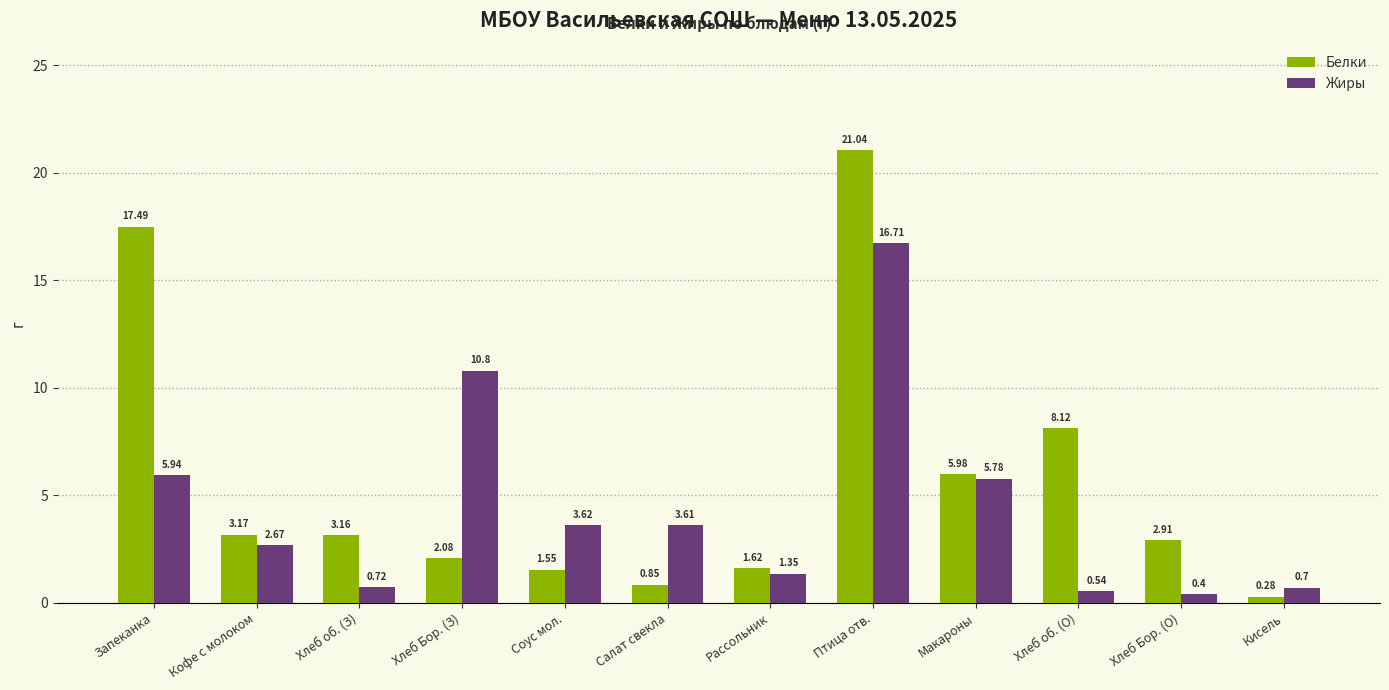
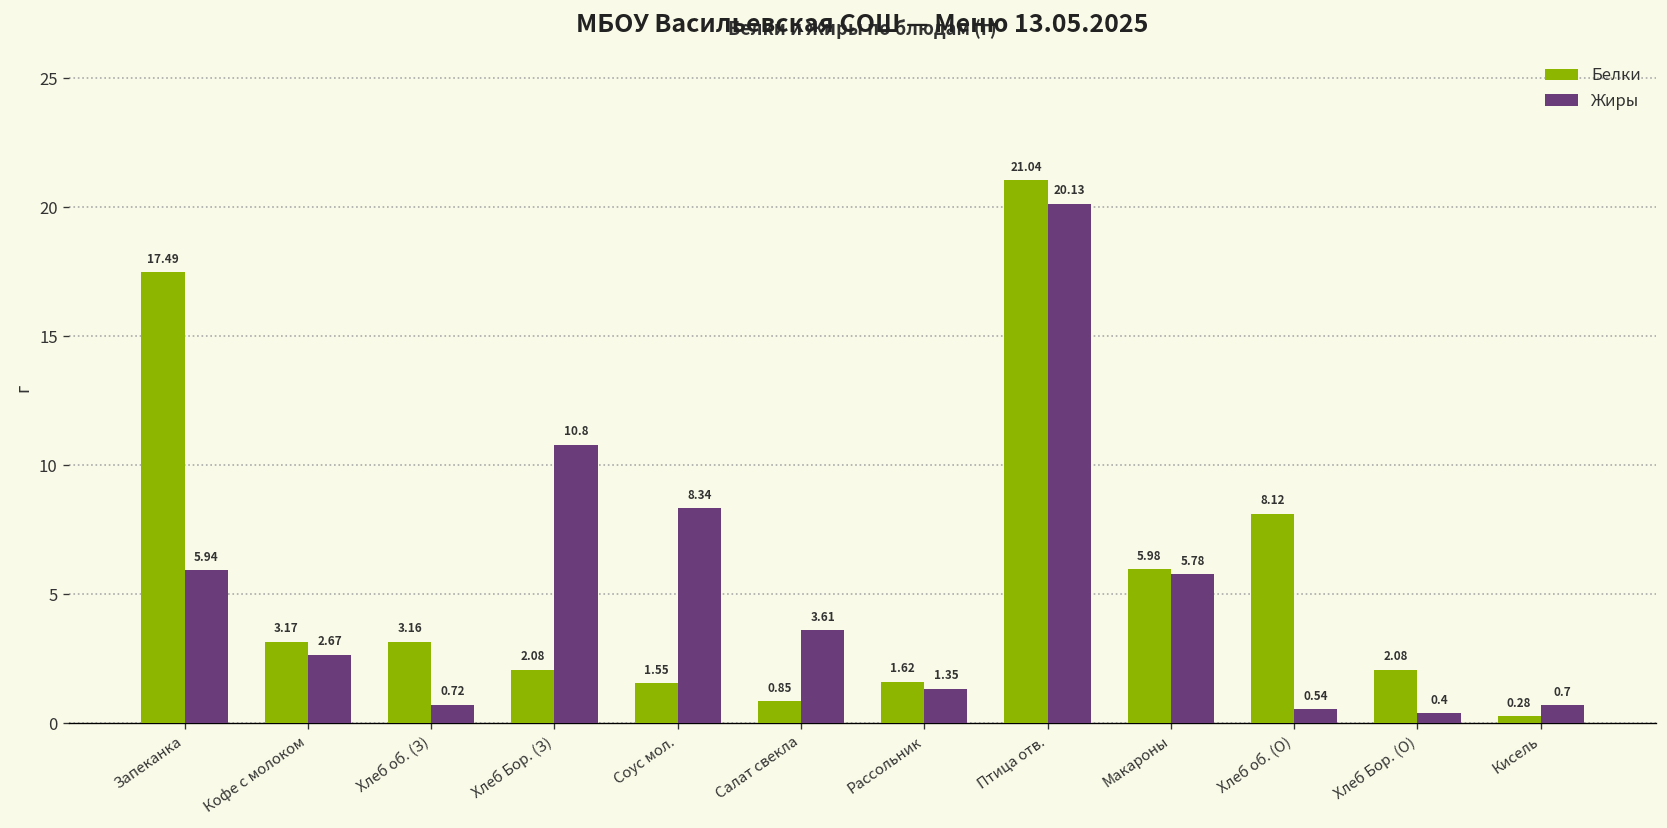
Жиры, Соус мол.: 3.62 -> 8.34
Жиры, Птица отв.: 16.71 -> 20.13
Белки, Хлеб Бор. (О): 2.91 -> 2.08
